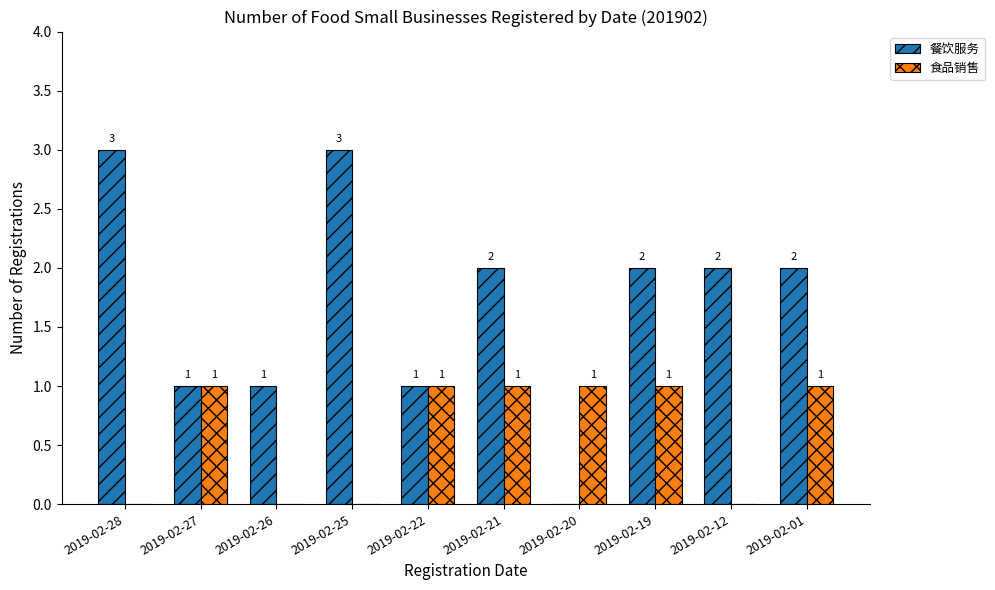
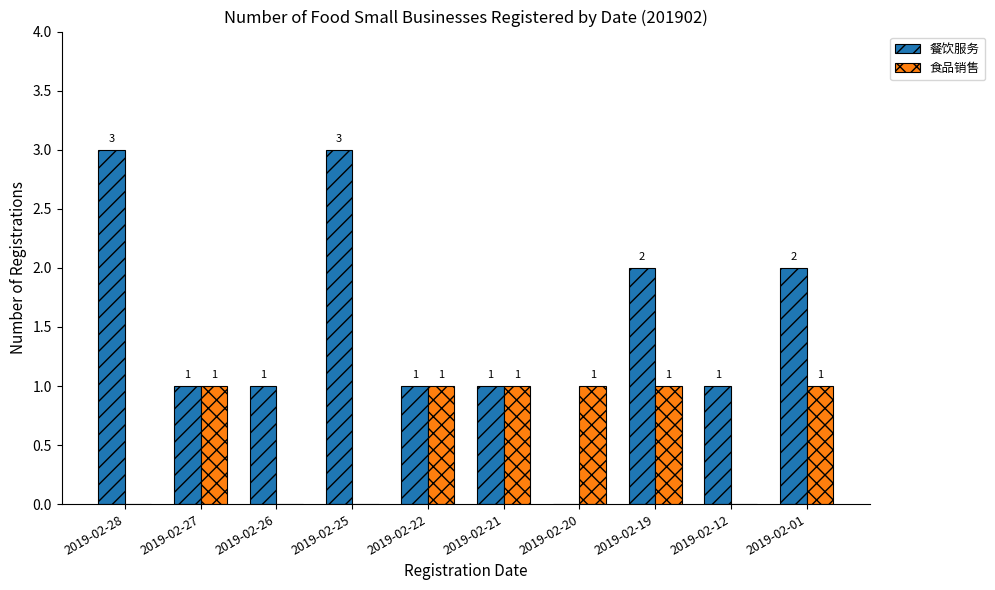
餐饮服务, 2019-02-21: 2 -> 1
餐饮服务, 2019-02-12: 2 -> 1
